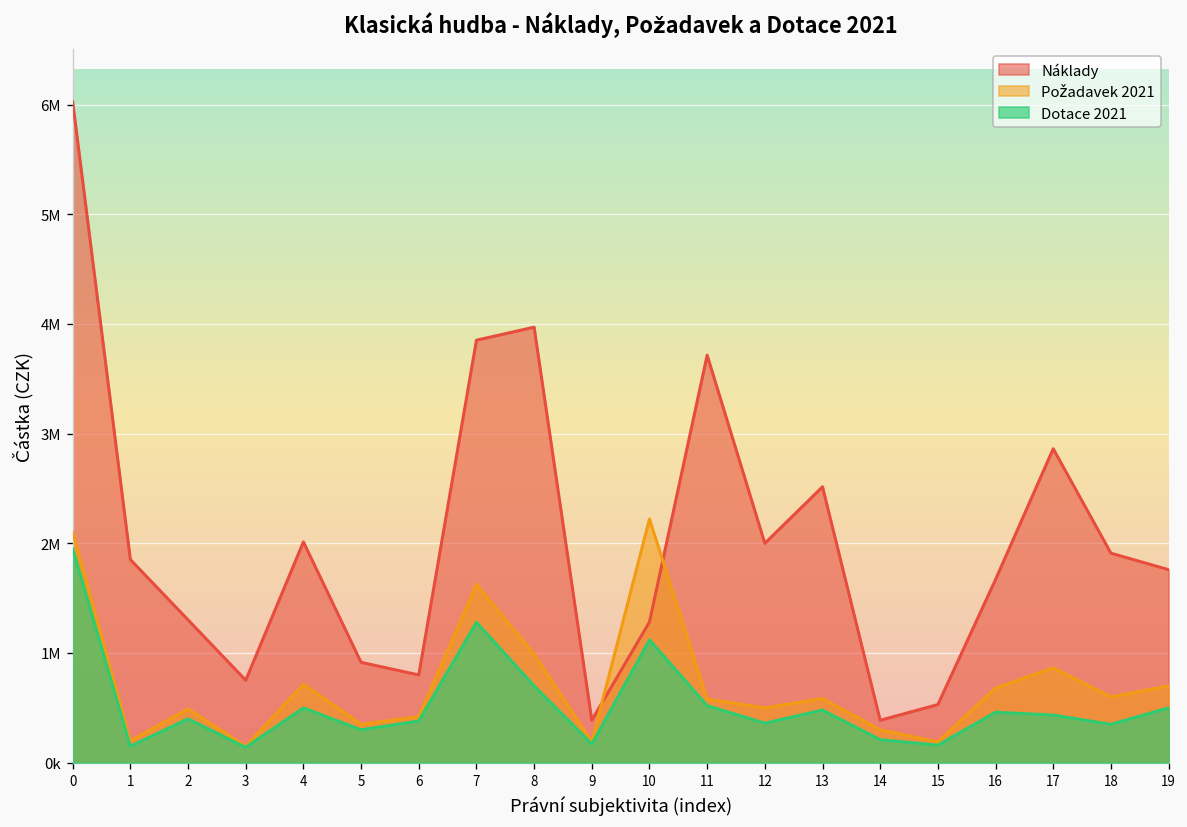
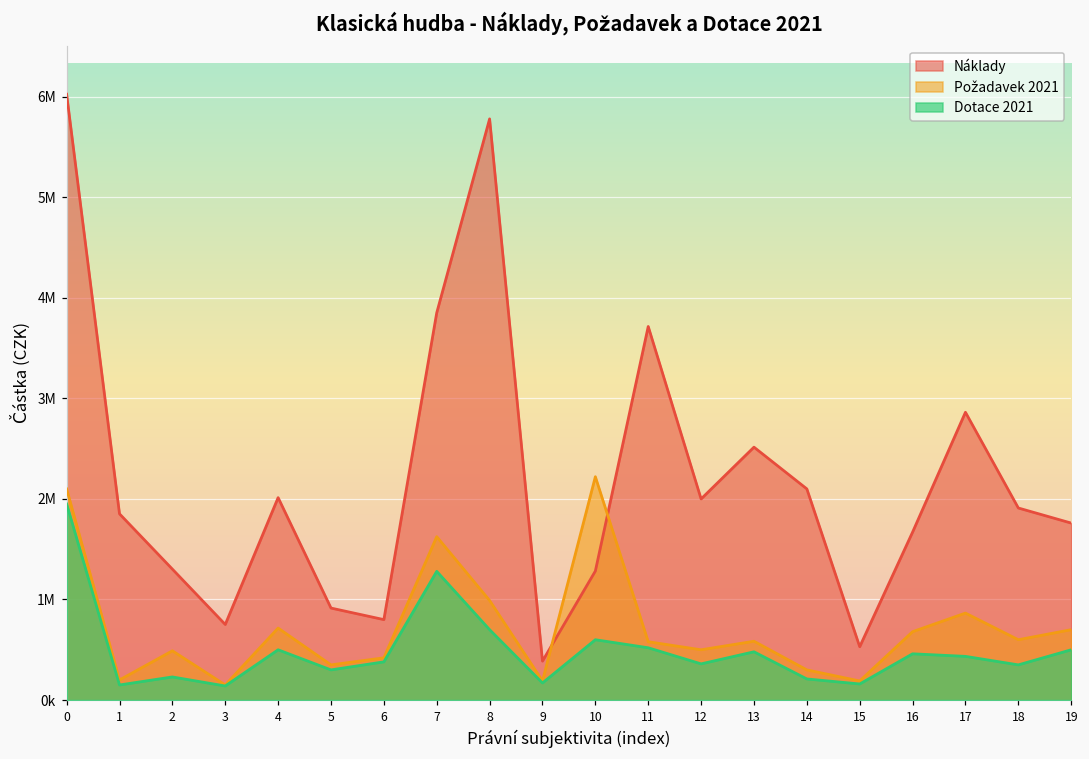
Dotace 2021, 2: 400000 -> 200000
Náklady, 8: 4000000 -> 5800000
Dotace 2021, 10: 1100000 -> 600000
Náklady, 14: 400000 -> 2100000
